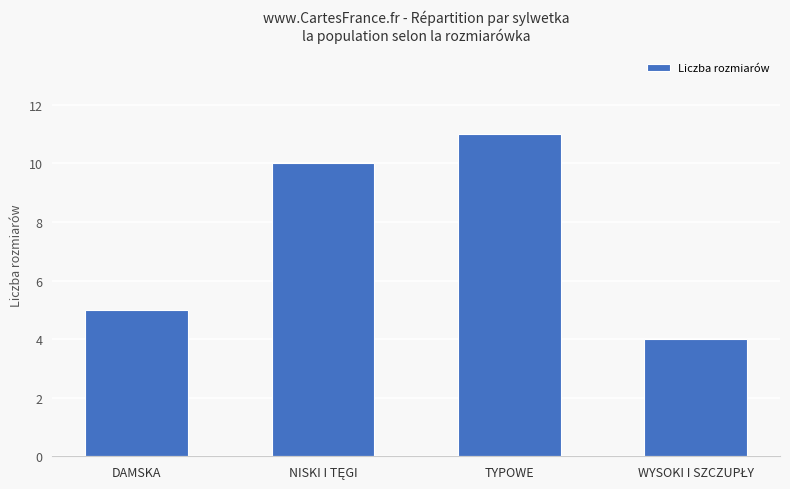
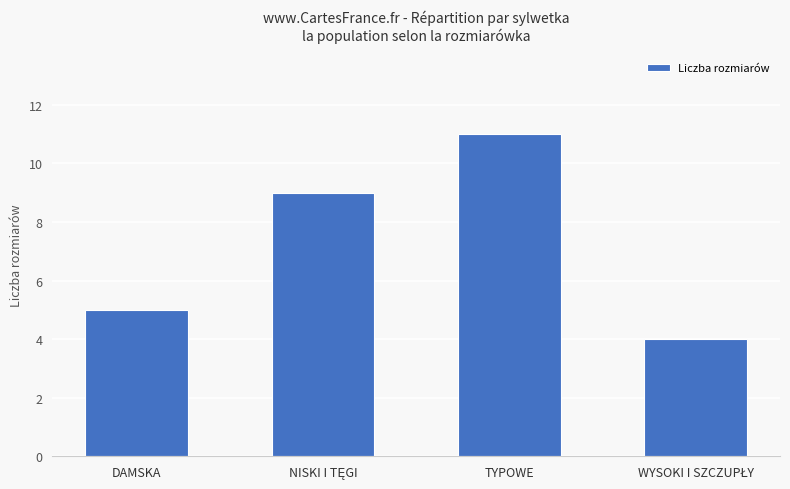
NISKI I TĘGI: 10 -> 9
